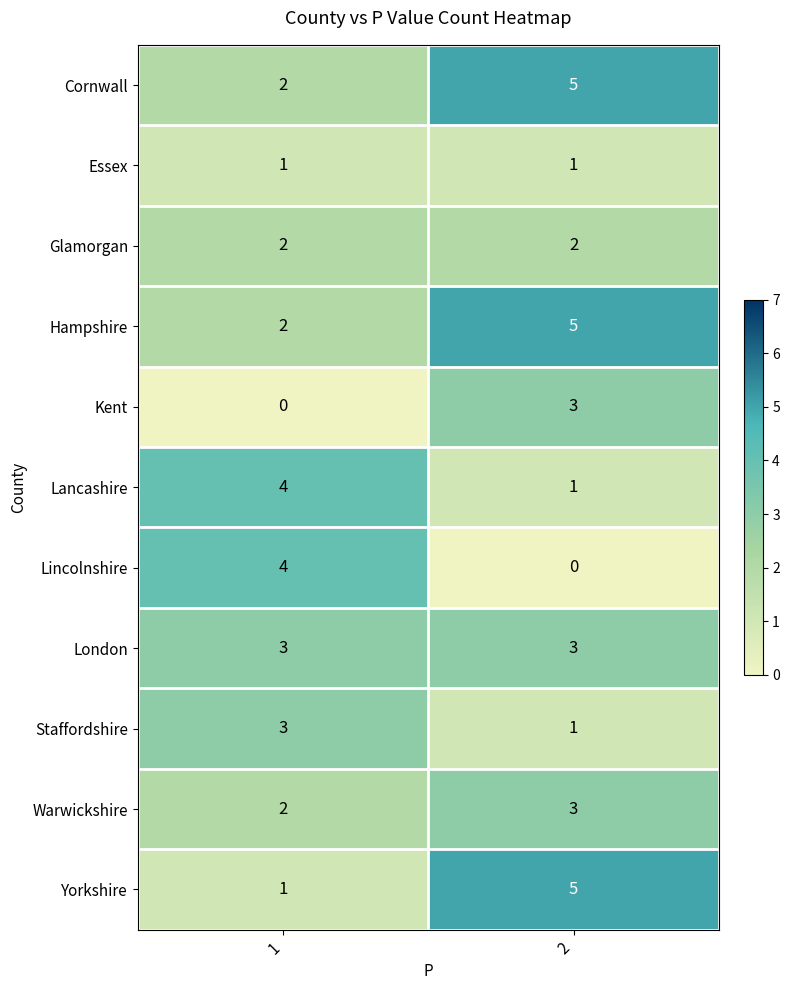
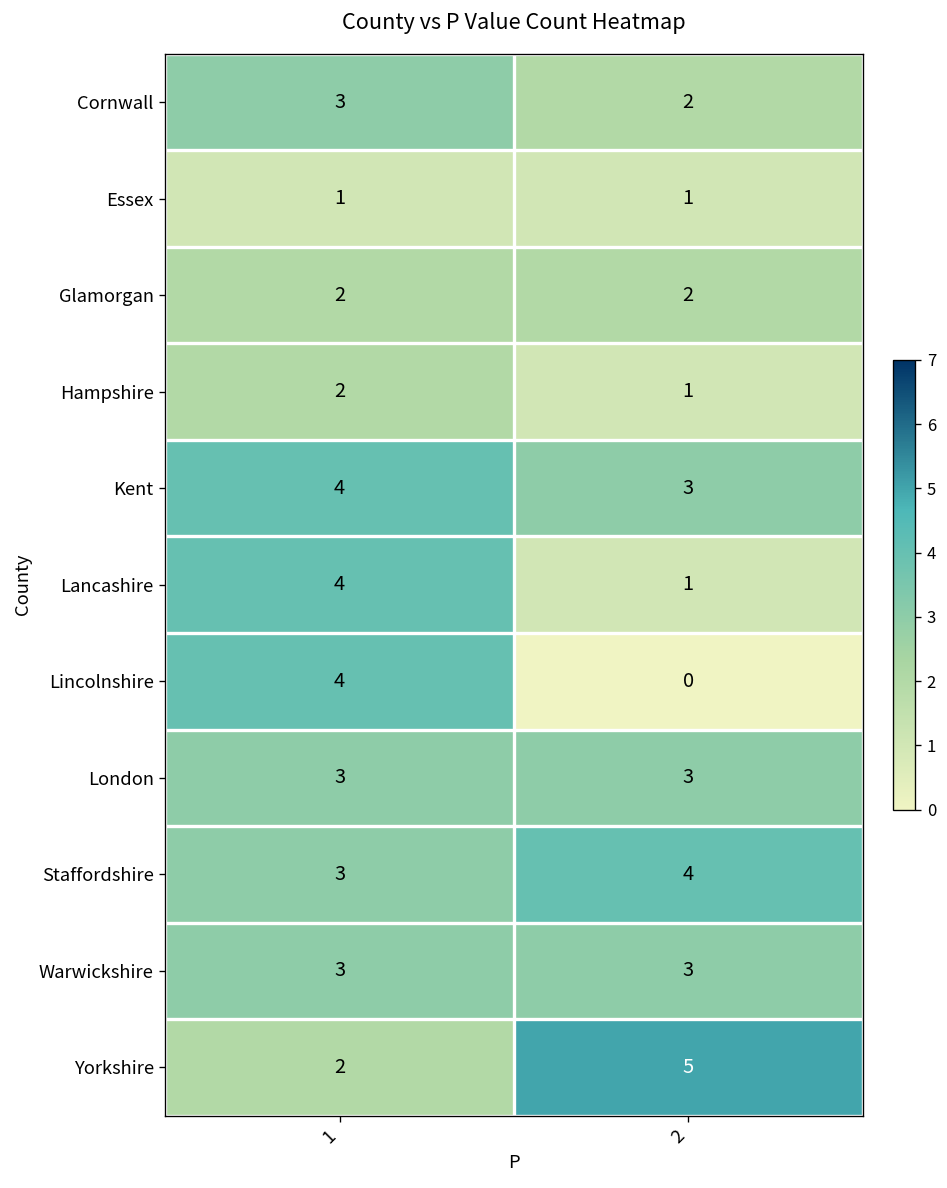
Cornwall, 1: 2 -> 3
Cornwall, 2: 5 -> 2
Hampshire, 2: 5 -> 1
Kent, 1: 0 -> 4
Staffordshire, 2: 1 -> 4
Warwickshire, 1: 2 -> 3
Yorkshire, 1: 1 -> 2
